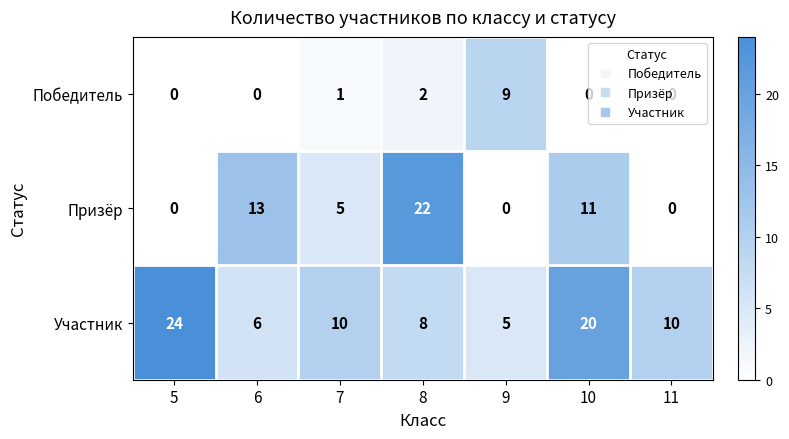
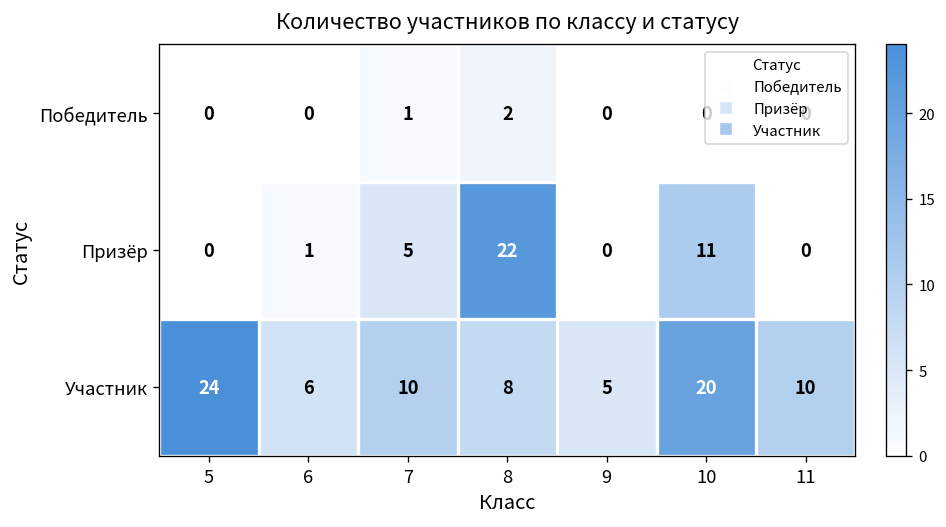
Победитель, 9: 9 -> 0
Призёр, 6: 13 -> 1
